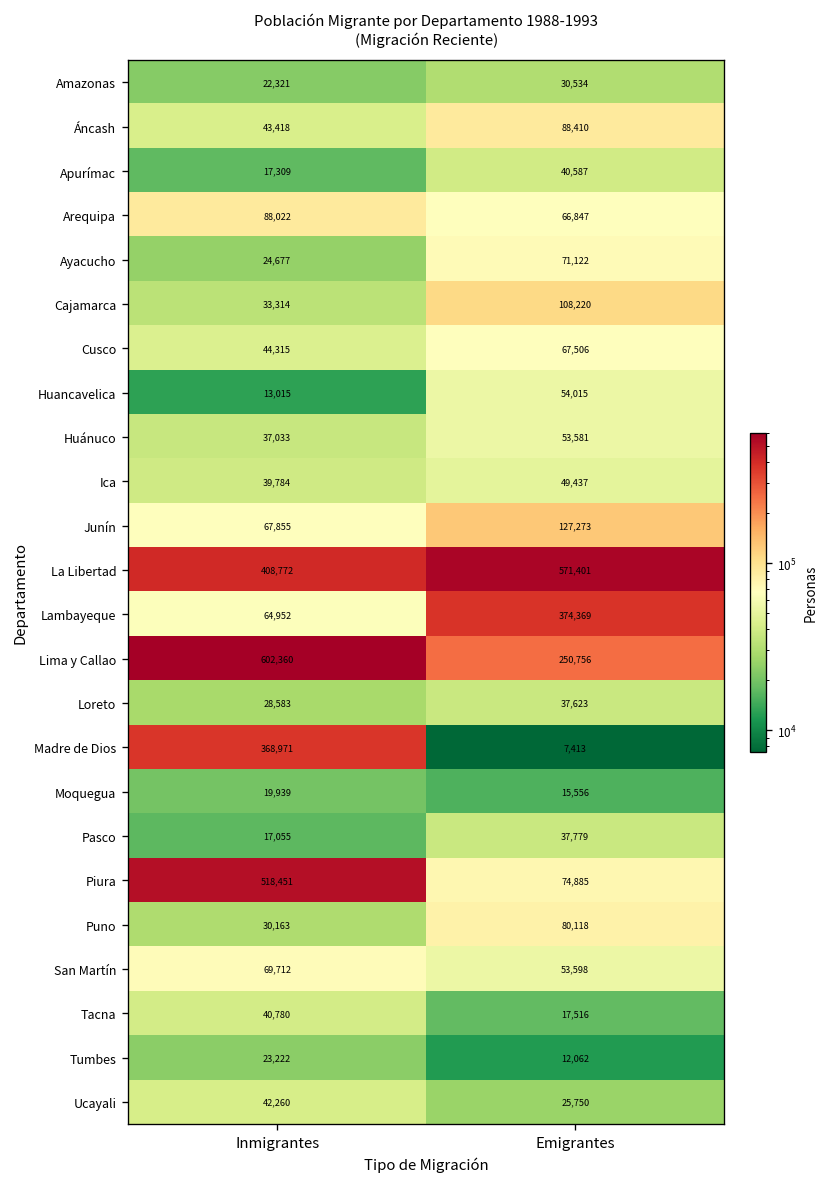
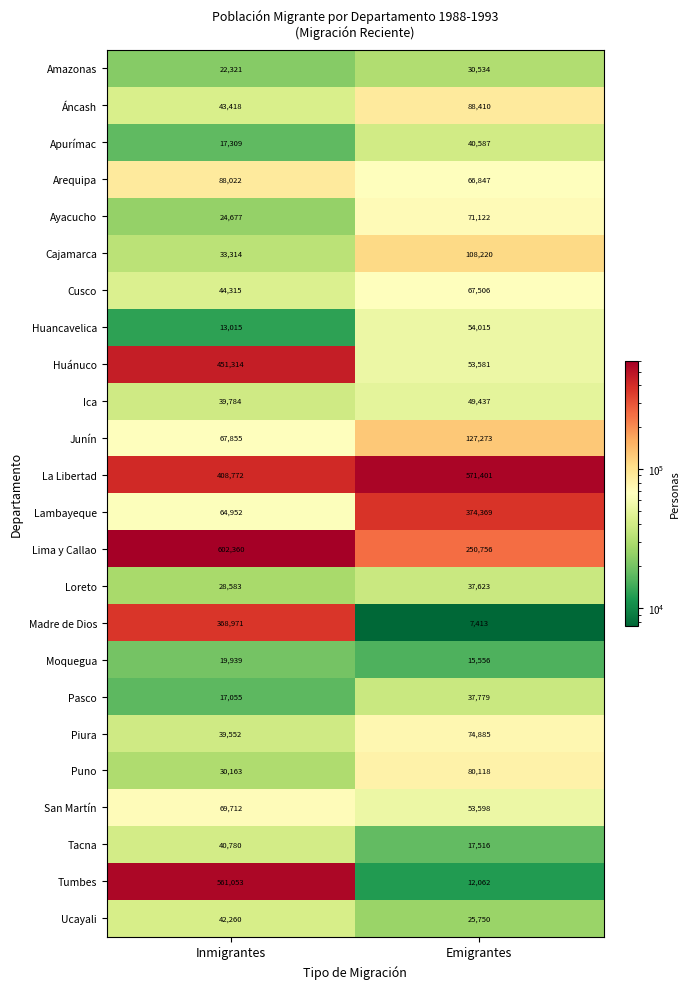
Huánuco, Inmigrantes: 37,033 -> 451,314
Piura, Inmigrantes: 518,451 -> 39,552
Tumbes, Inmigrantes: 23,222 -> 561,053
